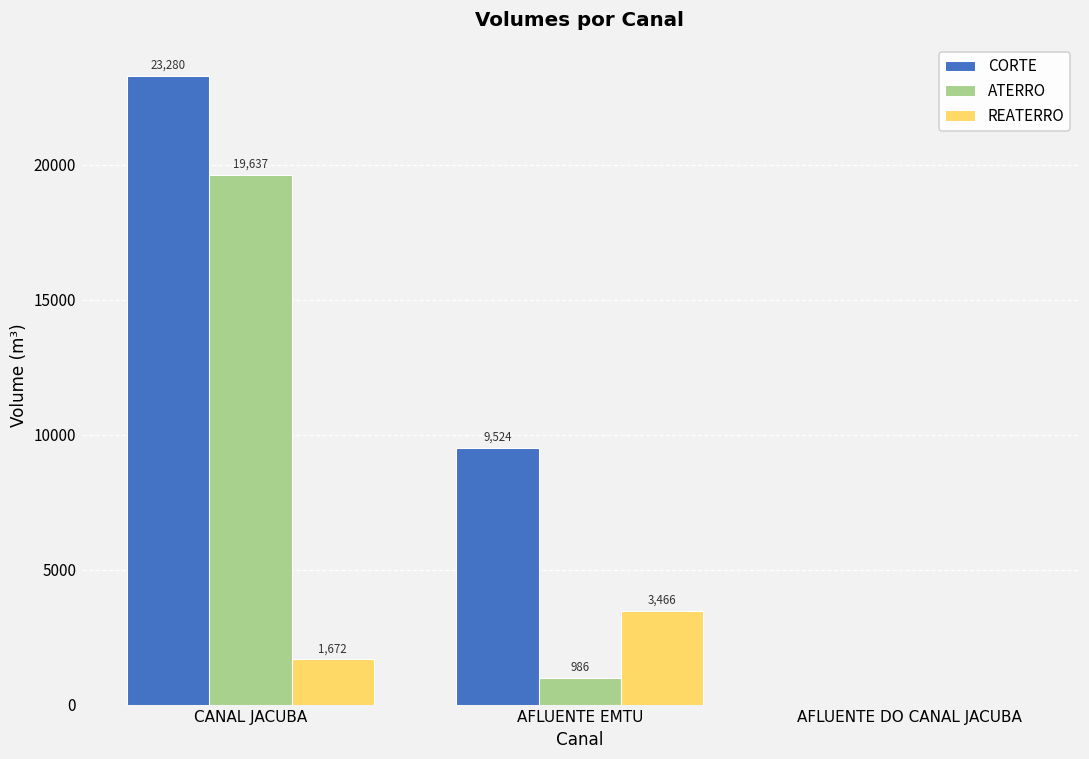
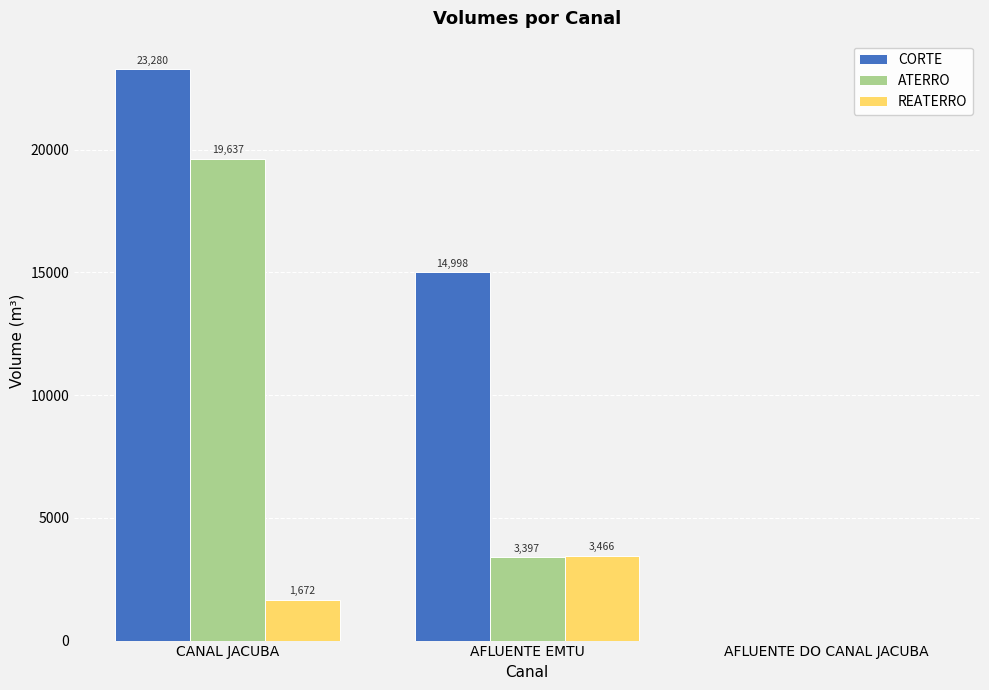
CORTE, AFLUENTE EMTU: 9,524 -> 14,998
ATERRO, AFLUENTE EMTU: 986 -> 3,397
